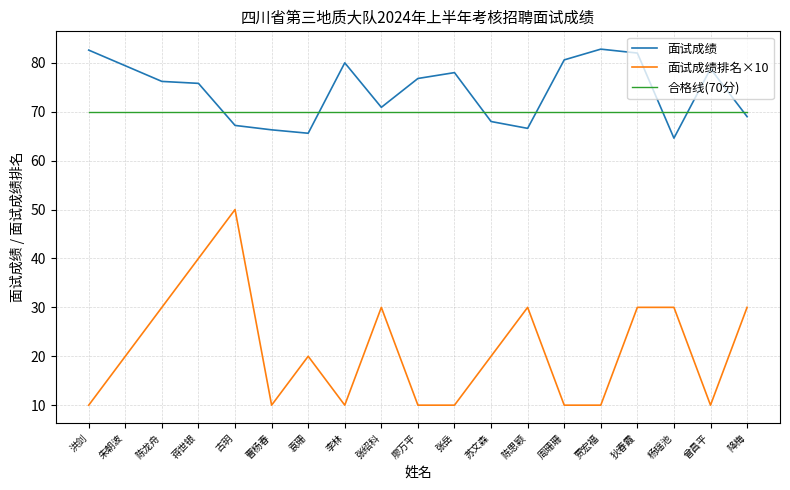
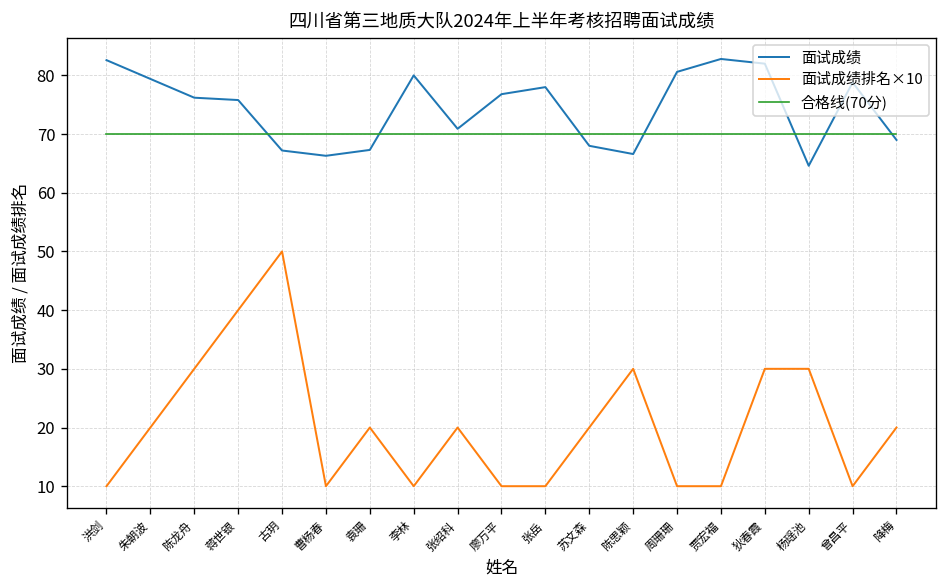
面试成绩, 袁珊: 66 -> 67
面试成绩排名×10, 张绍科: 30 -> 20
面试成绩排名×10, 降梅: 30 -> 20
